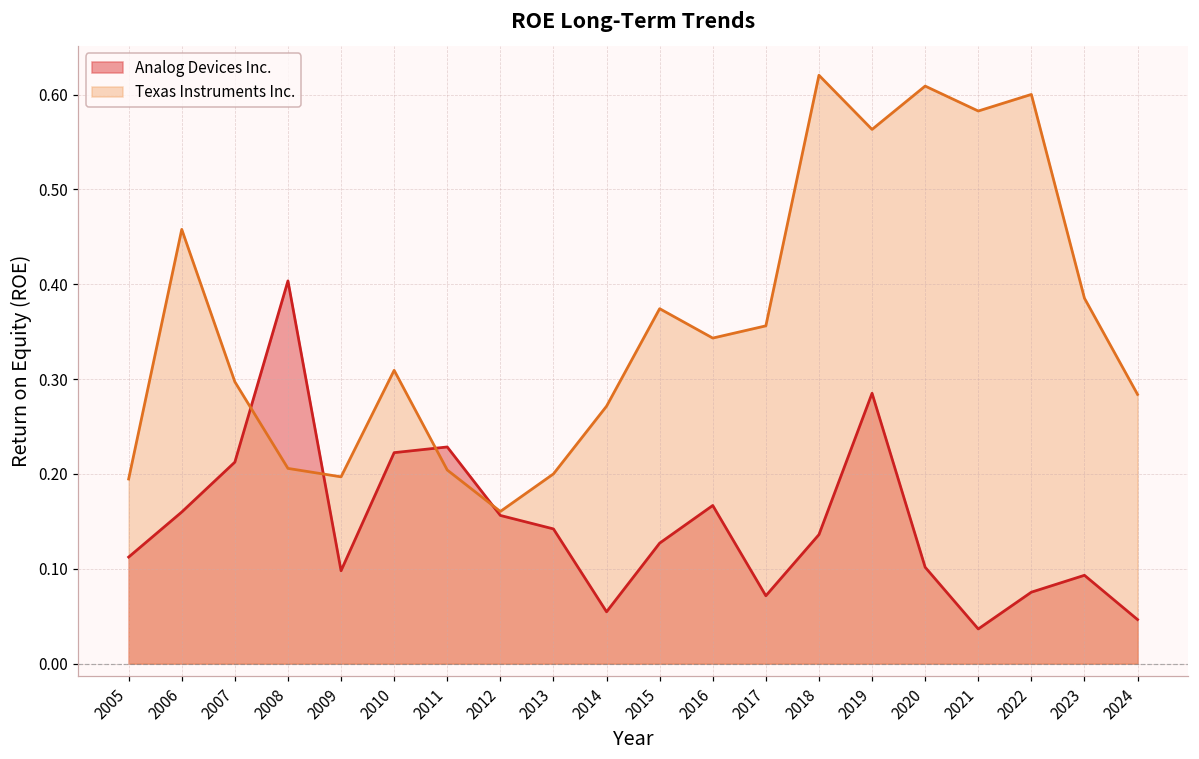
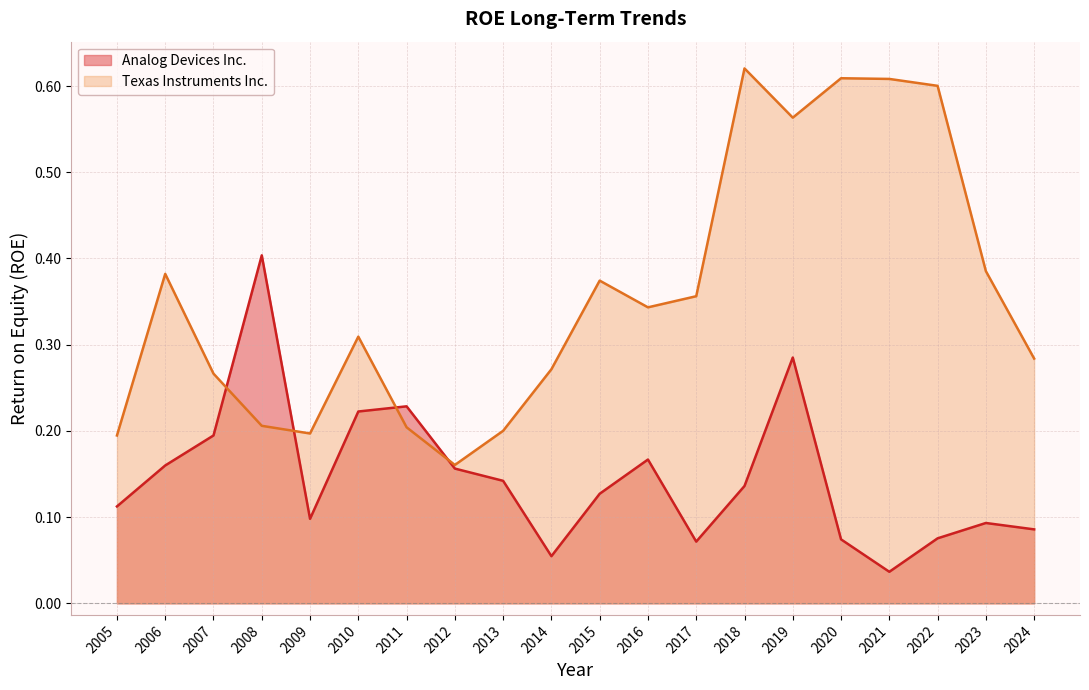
Texas Instruments Inc., 2006: 0.46 -> 0.38
Analog Devices Inc., 2007: 0.21 -> 0.19
Texas Instruments Inc., 2007: 0.30 -> 0.27
Analog Devices Inc., 2020: 0.10 -> 0.07
Texas Instruments Inc., 2021: 0.58 -> 0.61
Analog Devices Inc., 2024: 0.05 -> 0.09
